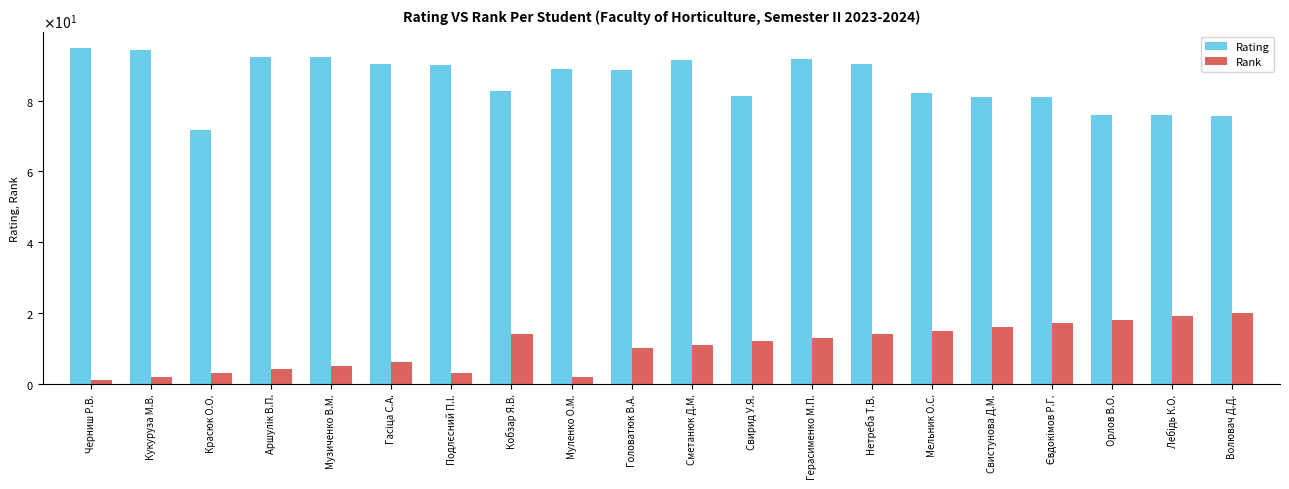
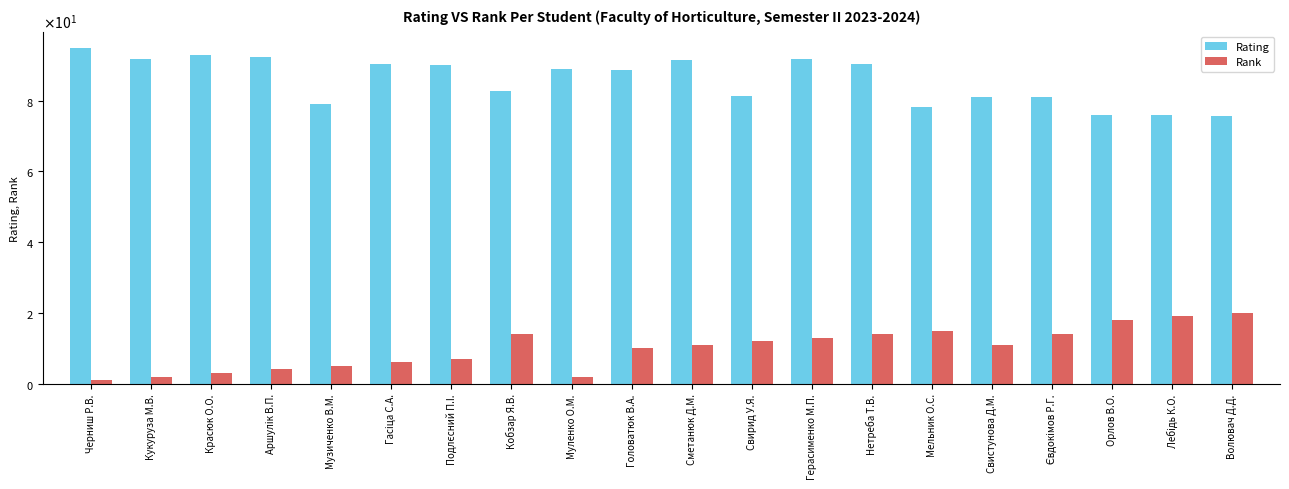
Rating, Кукуруза М.В.: 94 -> 92
Rating, Красюк О.О.: 72 -> 93
Rating, Музиченко В.М.: 92 -> 79
Rank, Подлєсний П.І.: 3 -> 7
Rating, Мельник О.С.: 82 -> 78
Rank, Свистунова Д.М.: 16 -> 11
Rank, Євдокімов Р.Г.: 17 -> 14
